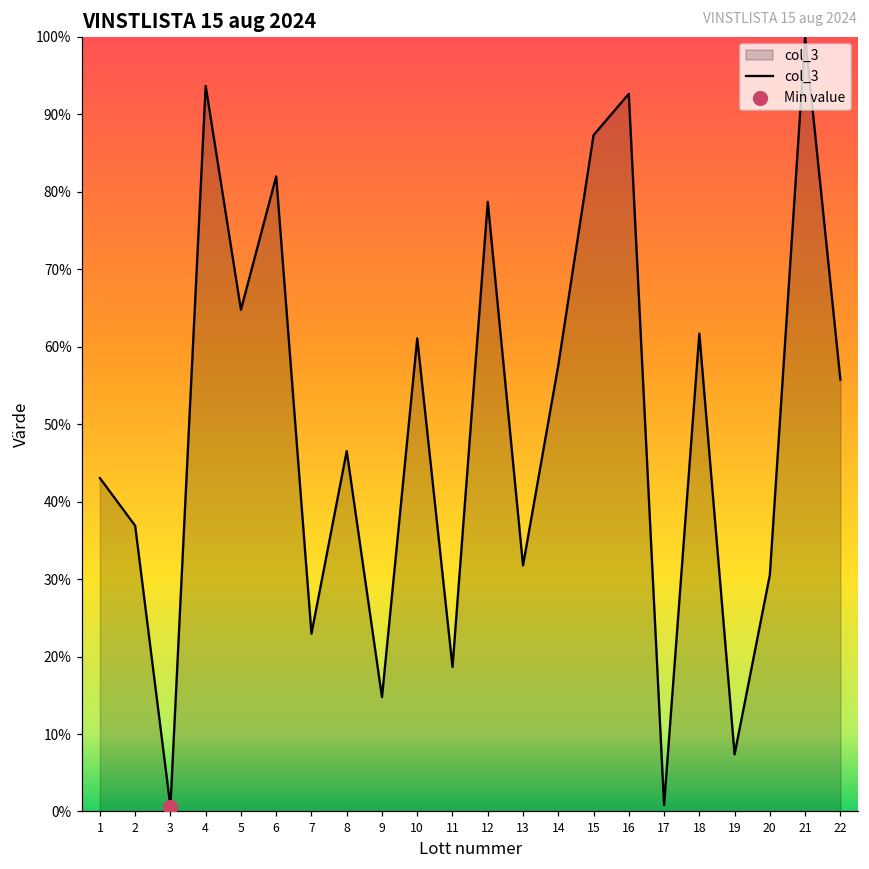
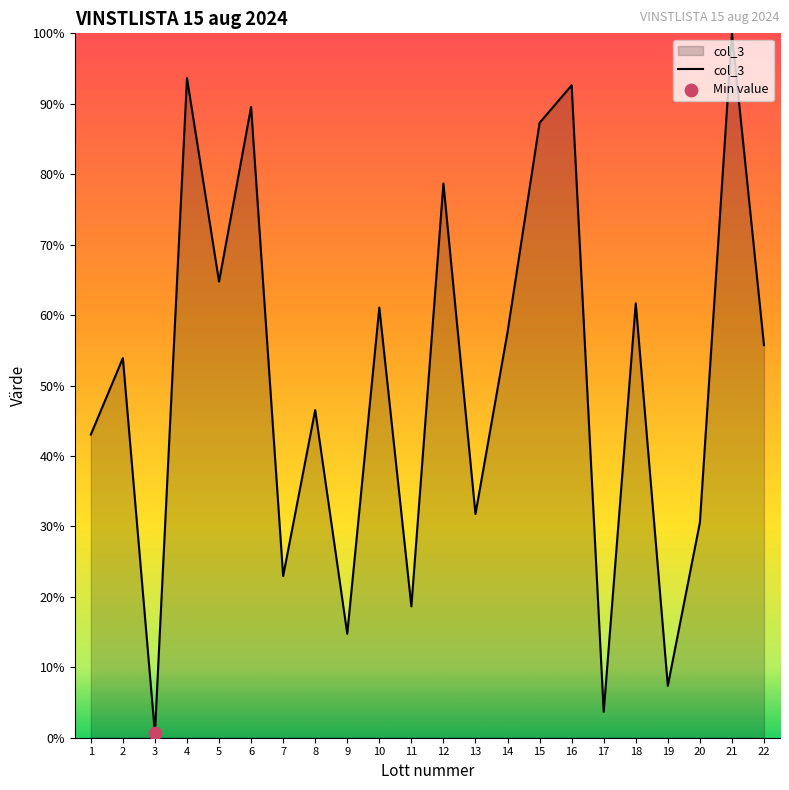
col_3, 2: 37% -> 54%
col_3, 6: 82% -> 90%
col_3, 17: 1% -> 4%
